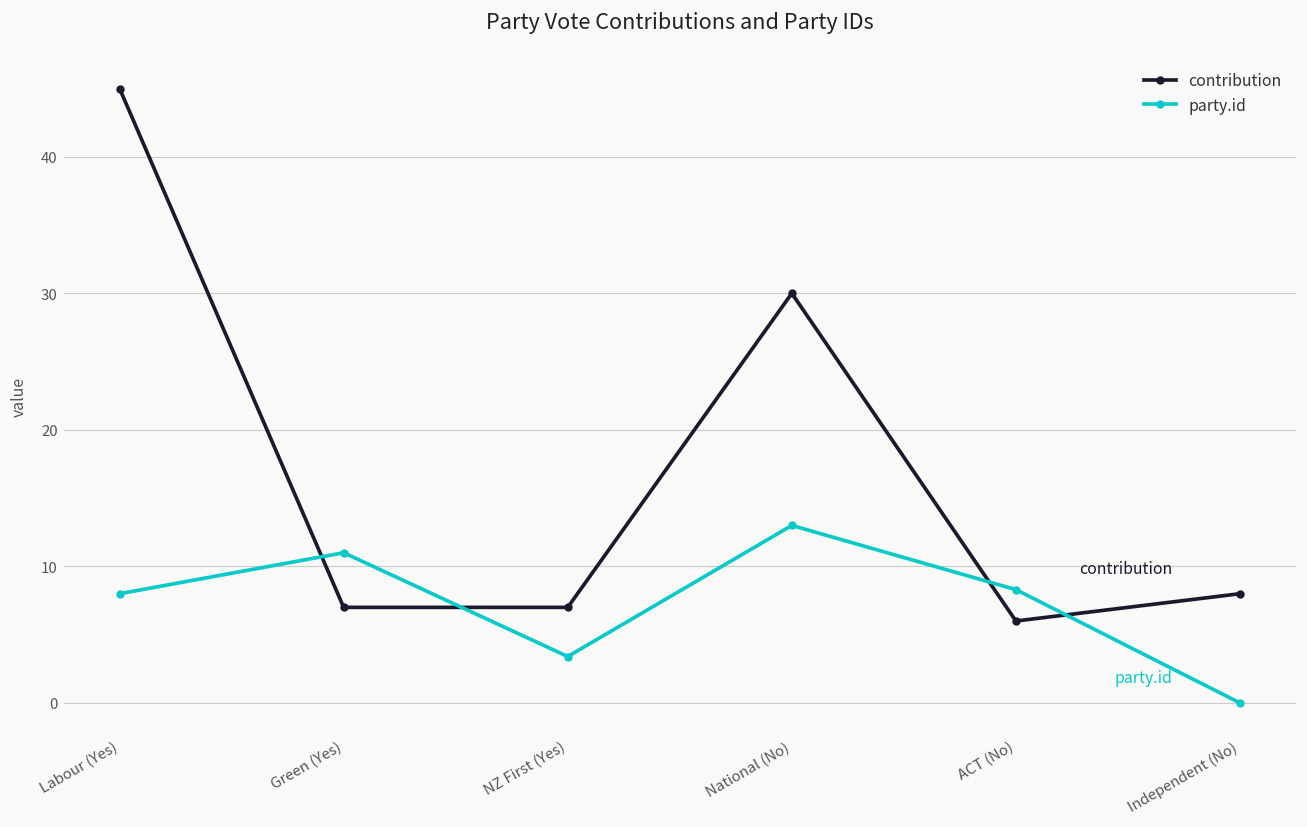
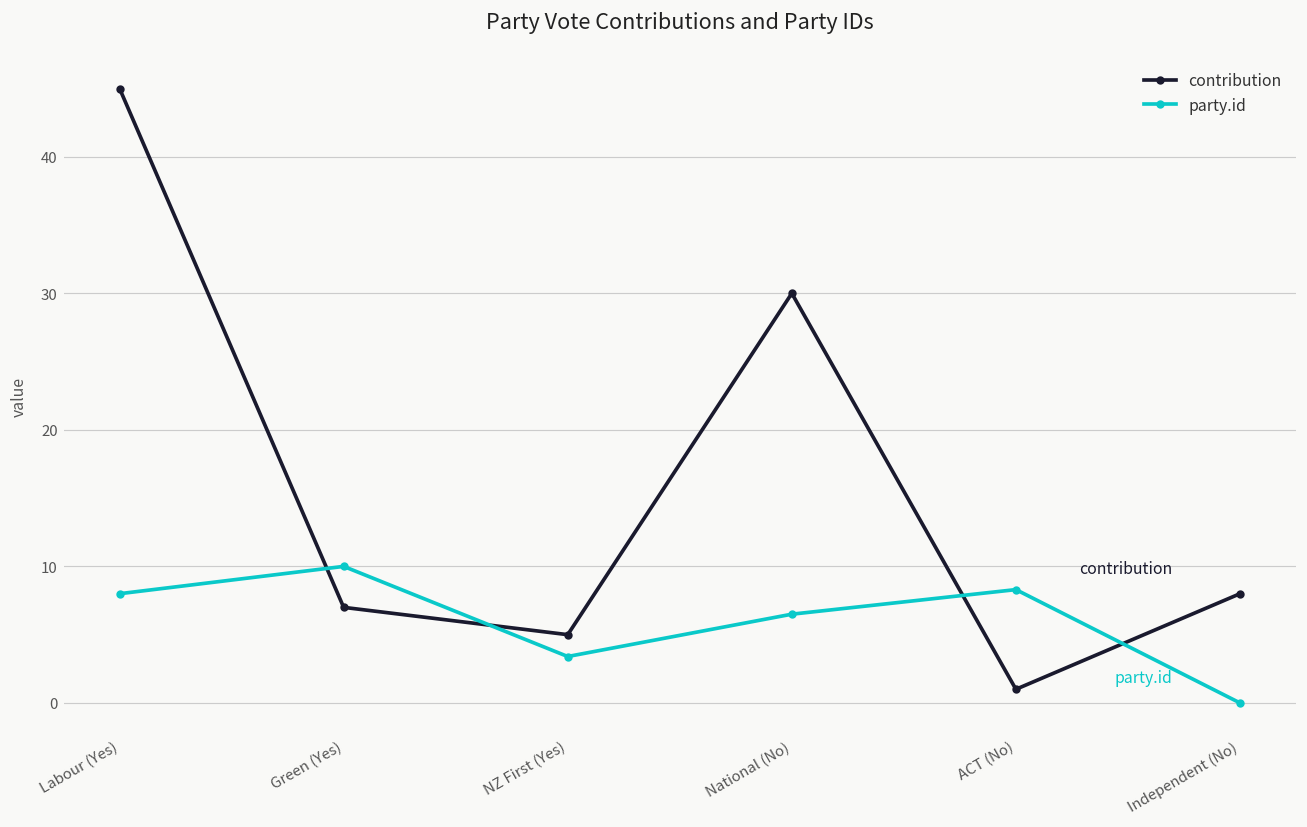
party.id, Green (Yes): 11 -> 10
contribution, NZ First (Yes): 7 -> 5
party.id, National (No): 13.0 -> 6.5
contribution, ACT (No): 6 -> 1
